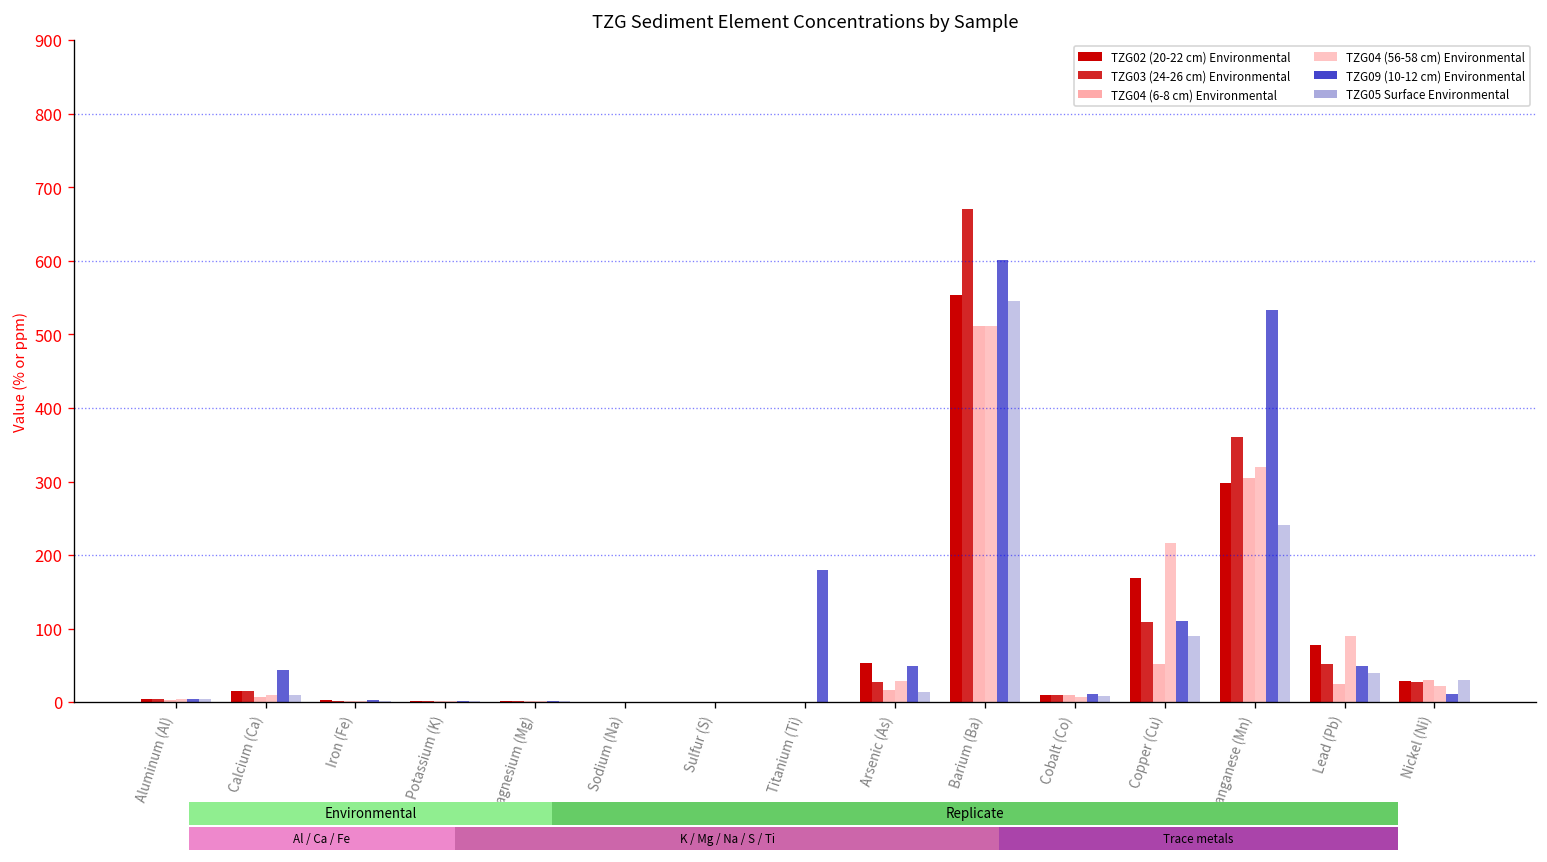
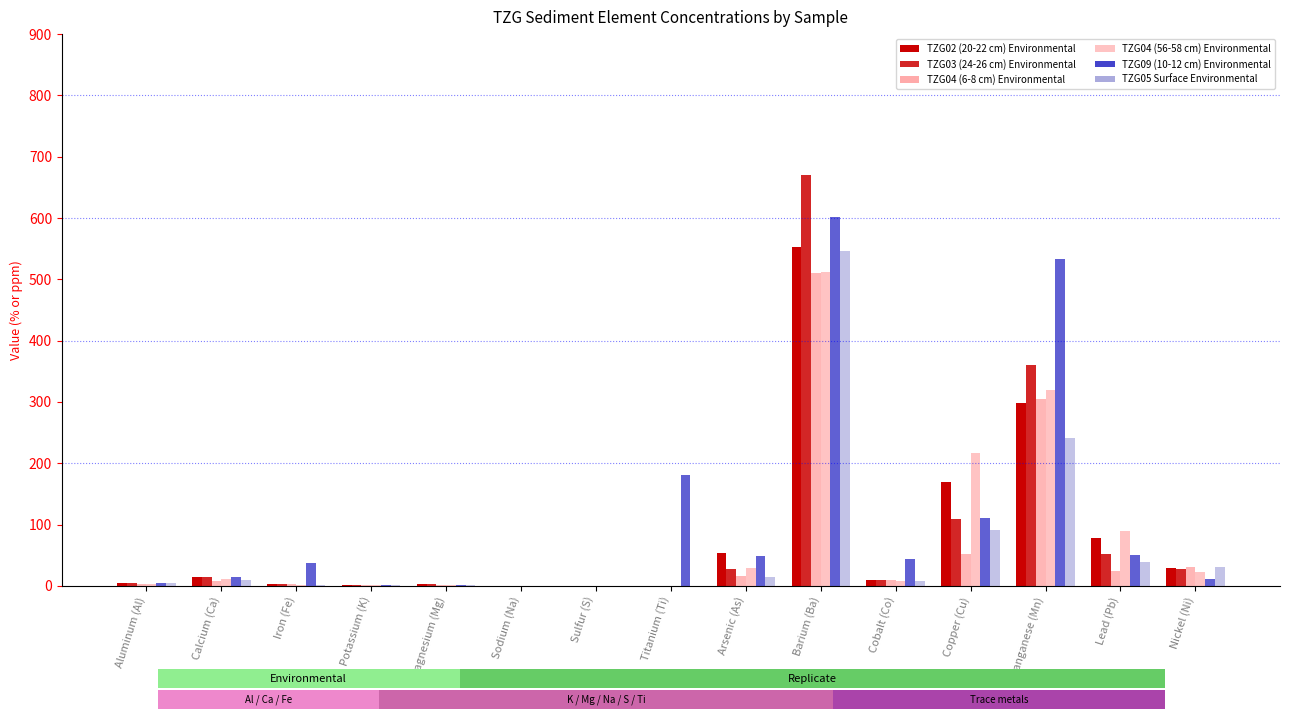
TZG09 (10-12 cm) Environmental, Calcium (Ca): 40 -> 10
TZG09 (10-12 cm) Environmental, Iron (Fe): 0 -> 40
TZG09 (10-12 cm) Environmental, Cobalt (Co): 10 -> 40
